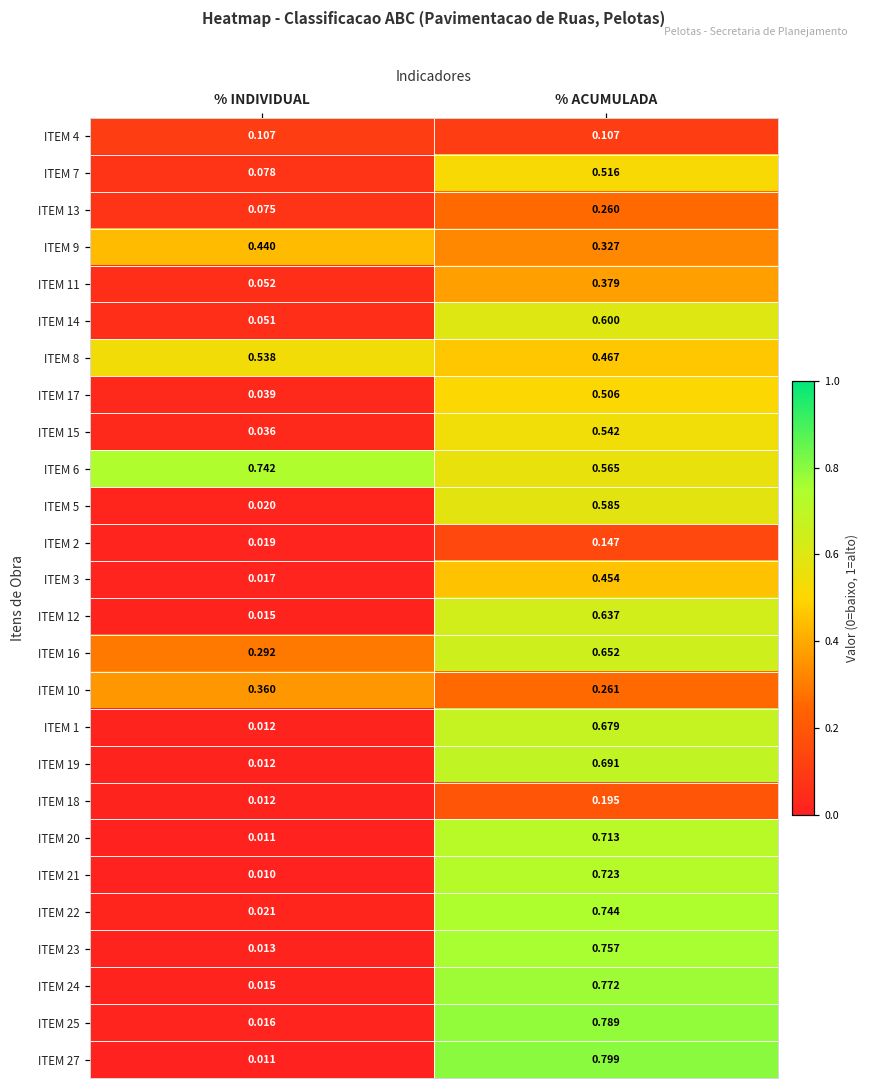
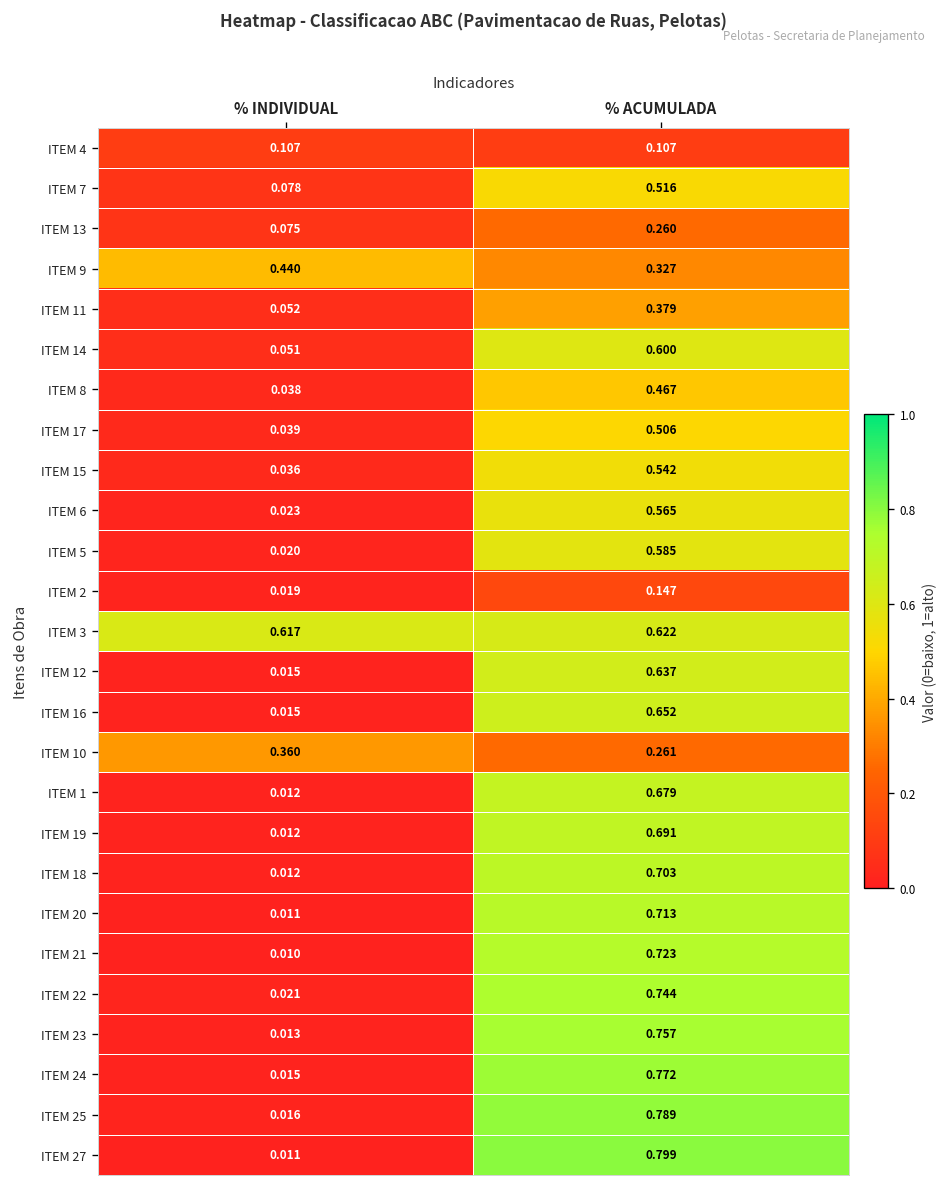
ITEM 8, % INDIVIDUAL: 0.538 -> 0.038
ITEM 6, % INDIVIDUAL: 0.742 -> 0.023
ITEM 3, % INDIVIDUAL: 0.017 -> 0.617
ITEM 3, % ACUMULADA: 0.454 -> 0.622
ITEM 16, % INDIVIDUAL: 0.292 -> 0.015
ITEM 18, % ACUMULADA: 0.195 -> 0.703
